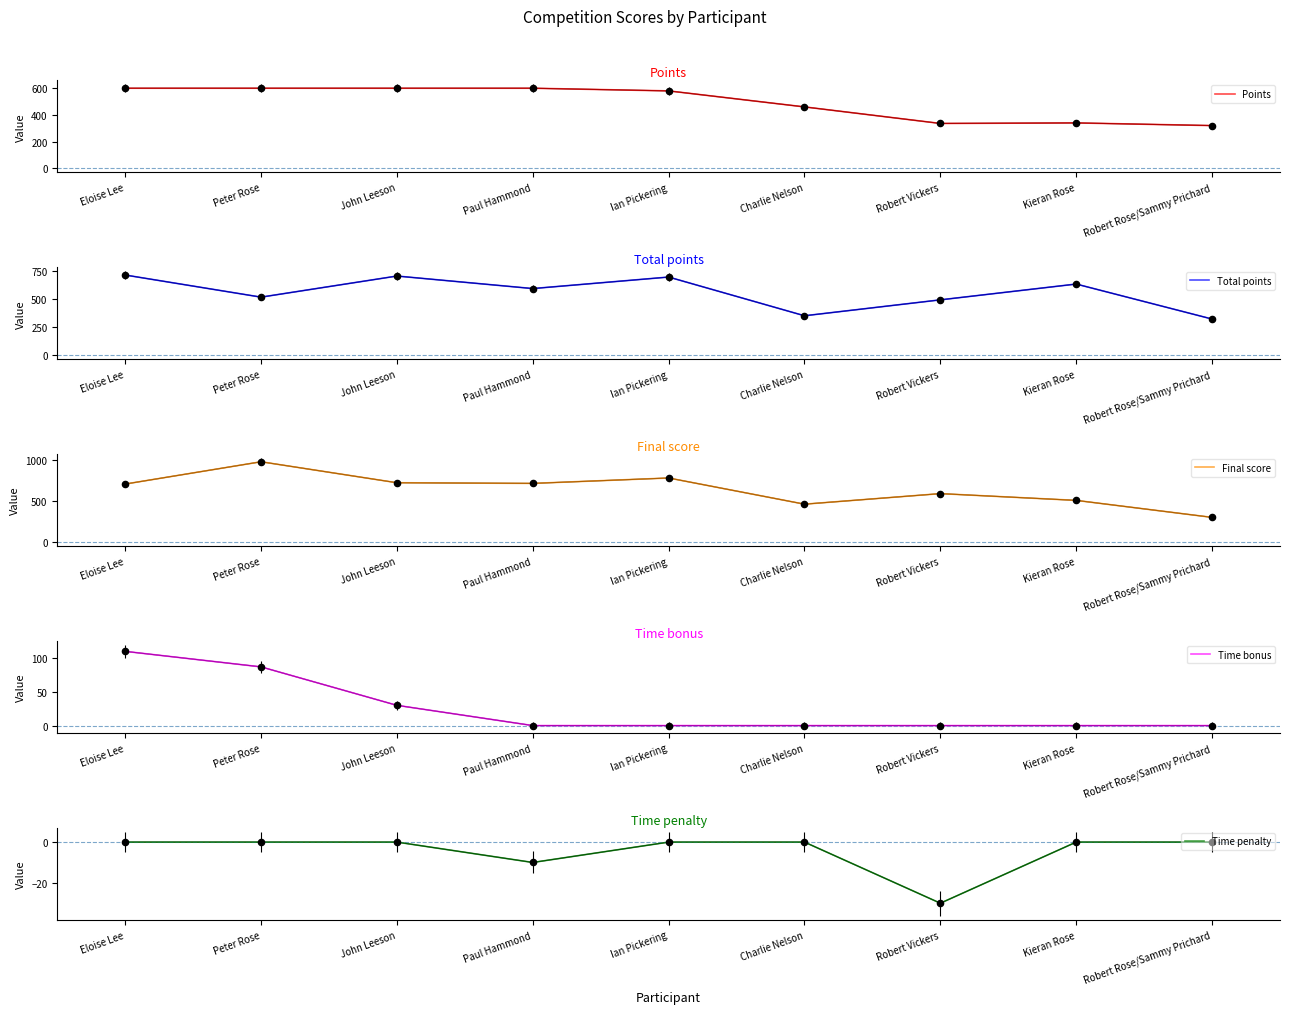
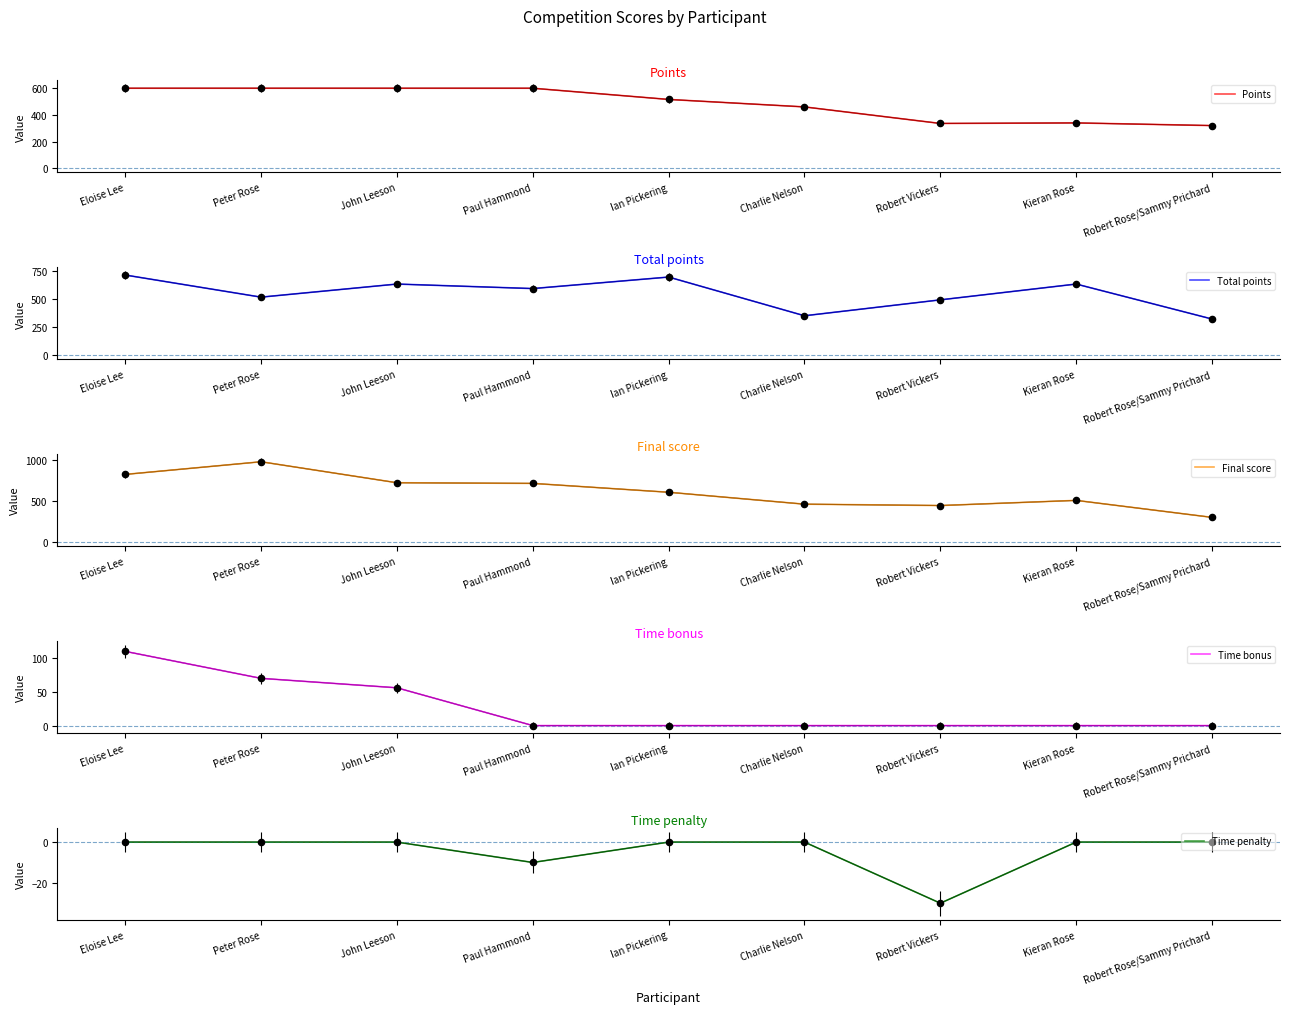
Points, Ian Pickering: 580 -> 520
Total points, John Leeson: 700 -> 630
Final score, Eloise Lee: 700 -> 800
Final score, Ian Pickering: 800 -> 600
Final score, Robert Vickers: 600 -> 400
Time bonus, Peter Rose: 90 -> 70
Time bonus, John Leeson: 30 -> 60
